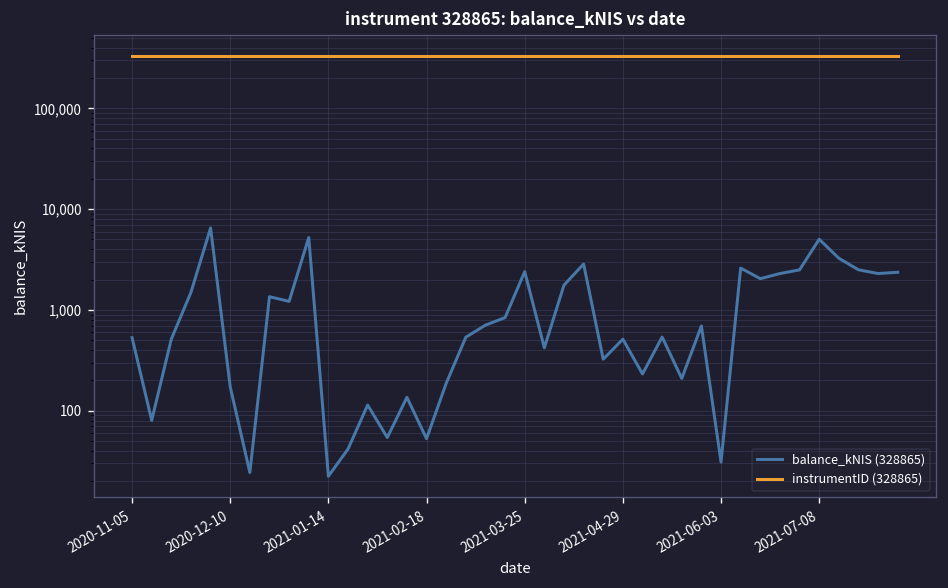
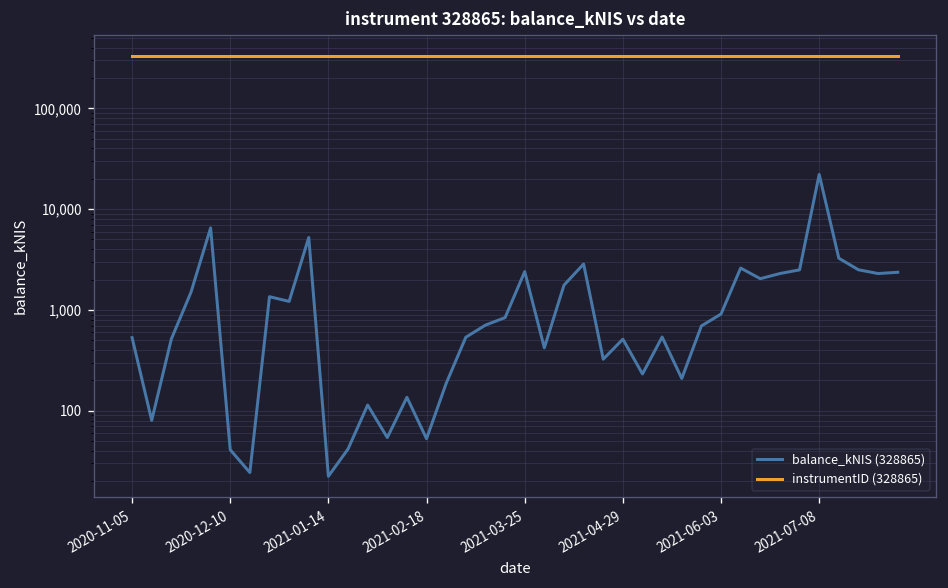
balance_kNIS (328865), 2020-12-10: 170 -> 40
balance_kNIS (328865), 2021-06-03: 31 -> 900
balance_kNIS (328865), 2021-07-08: 5,000 -> 22,000
